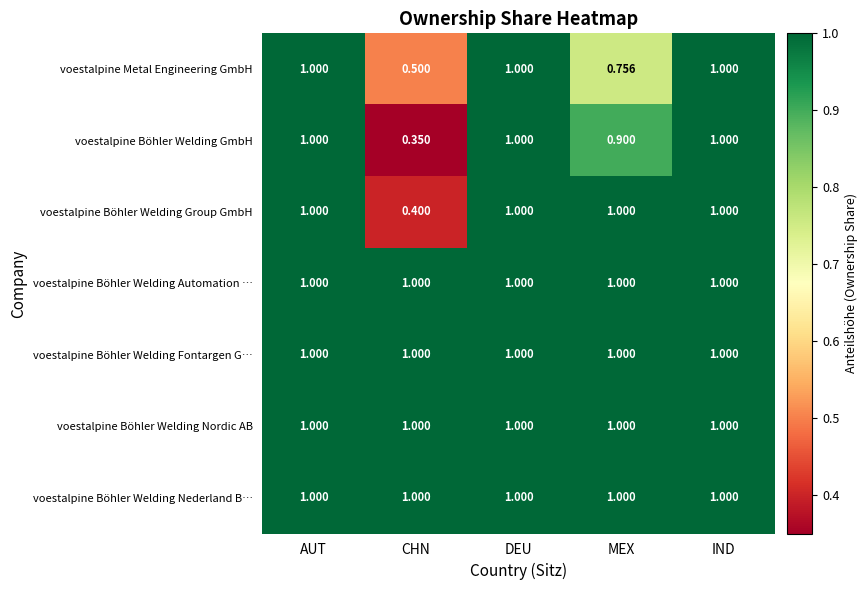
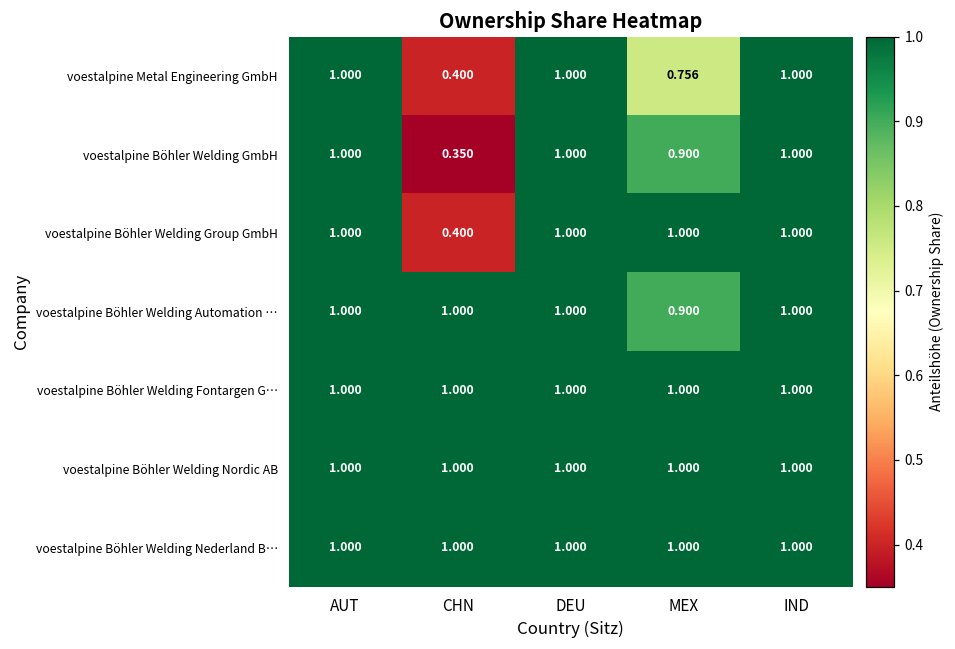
voestalpine Metal Engineering GmbH, CHN: 0.500 -> 0.400
voestalpine Böhler Welding Automation …, MEX: 1.000 -> 0.900
